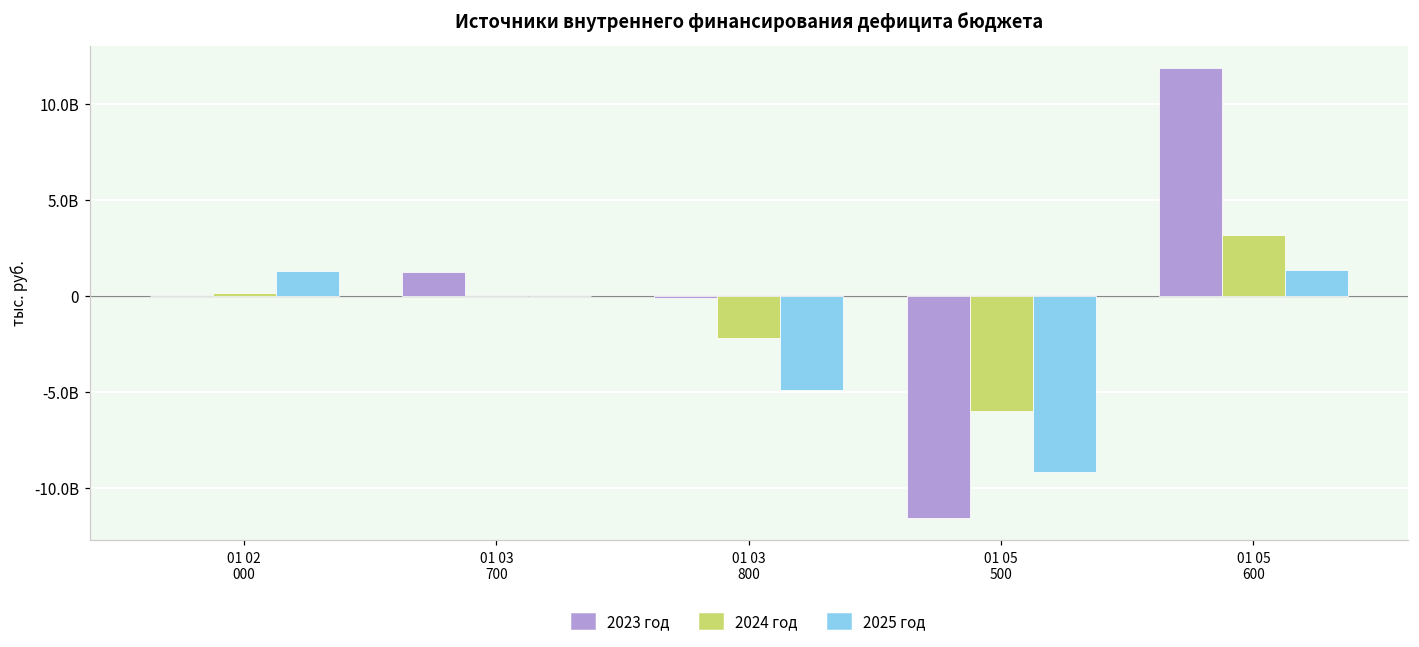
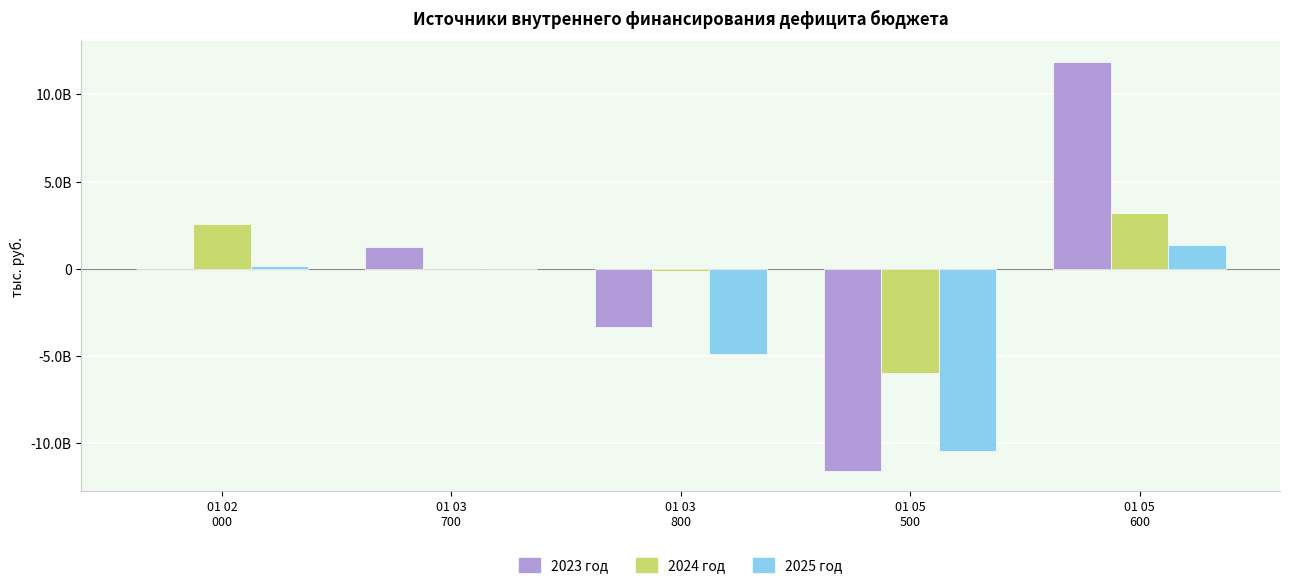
2024 год, 01 02 000: 100000000 -> 2500000000
2025 год, 01 02 000: 1300000000 -> 100000000
2023 год, 01 03 800: -100000000 -> -3300000000
2024 год, 01 03 800: -2200000000 -> -100000000
2025 год, 01 05 500: -9200000000 -> -10400000000
